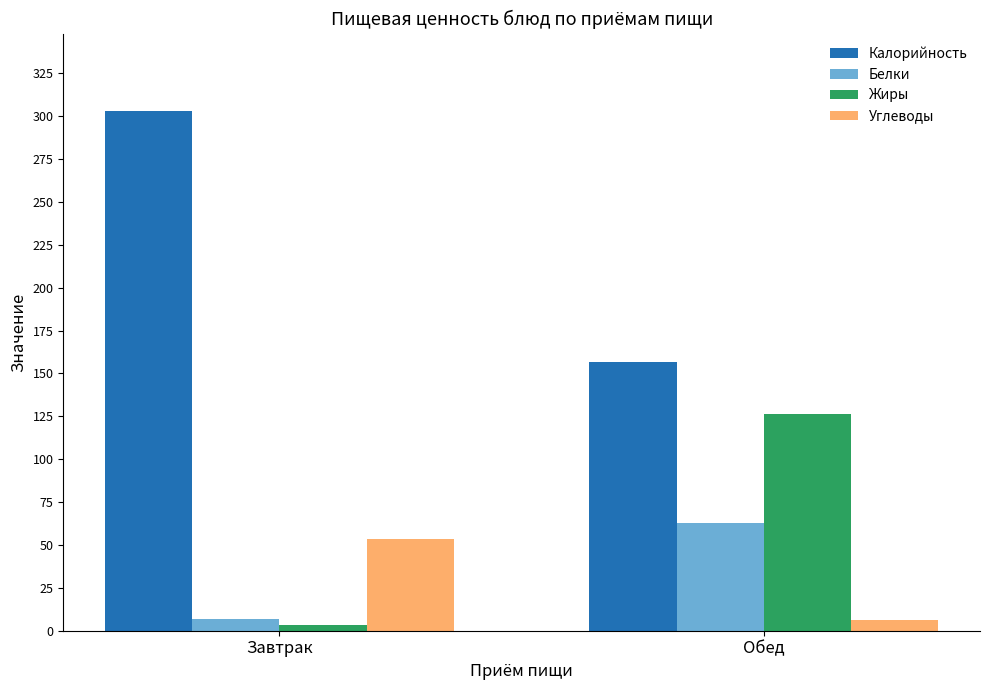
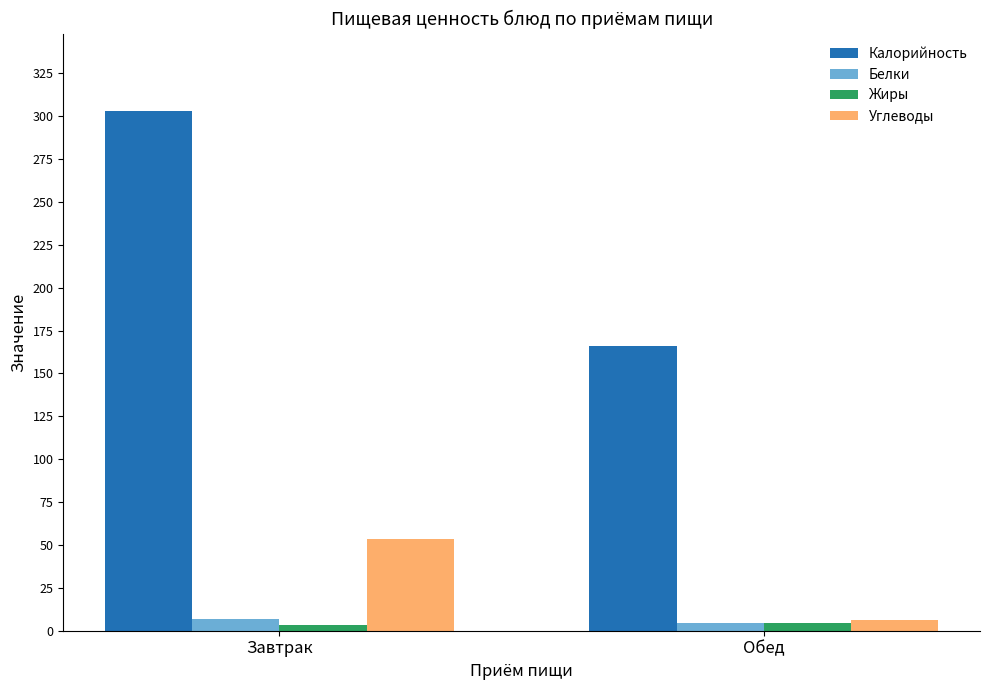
Калорийность, Обед: 157 -> 166
Белки, Обед: 63 -> 5
Жиры, Обед: 126 -> 5
